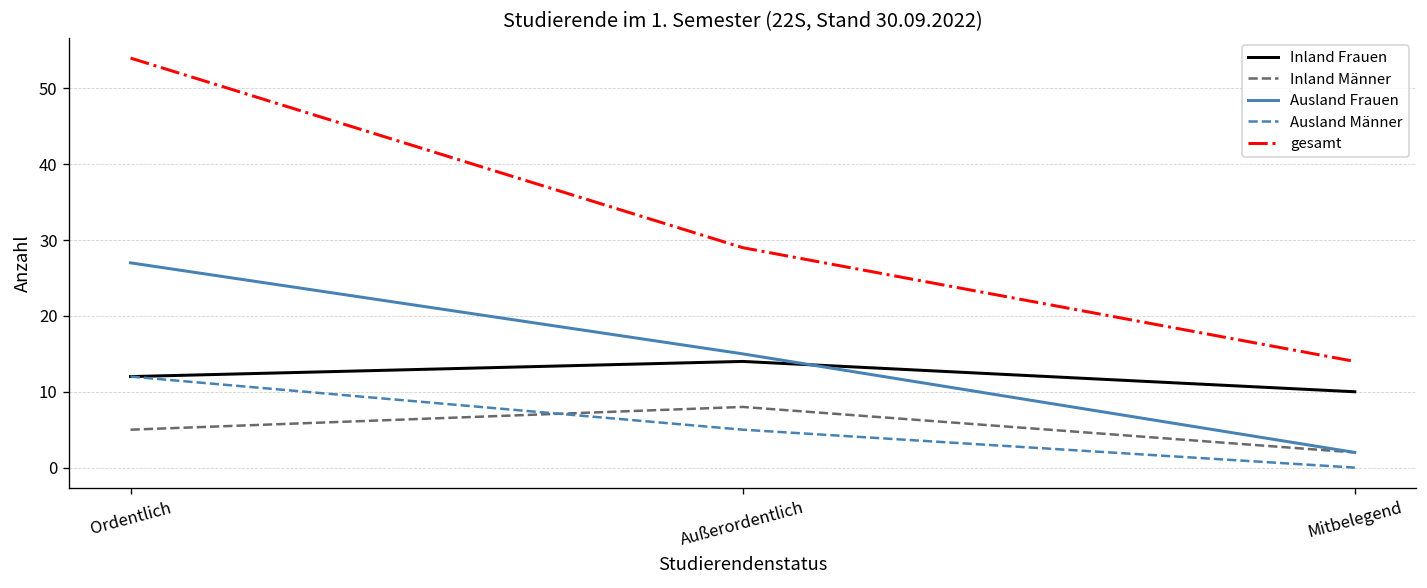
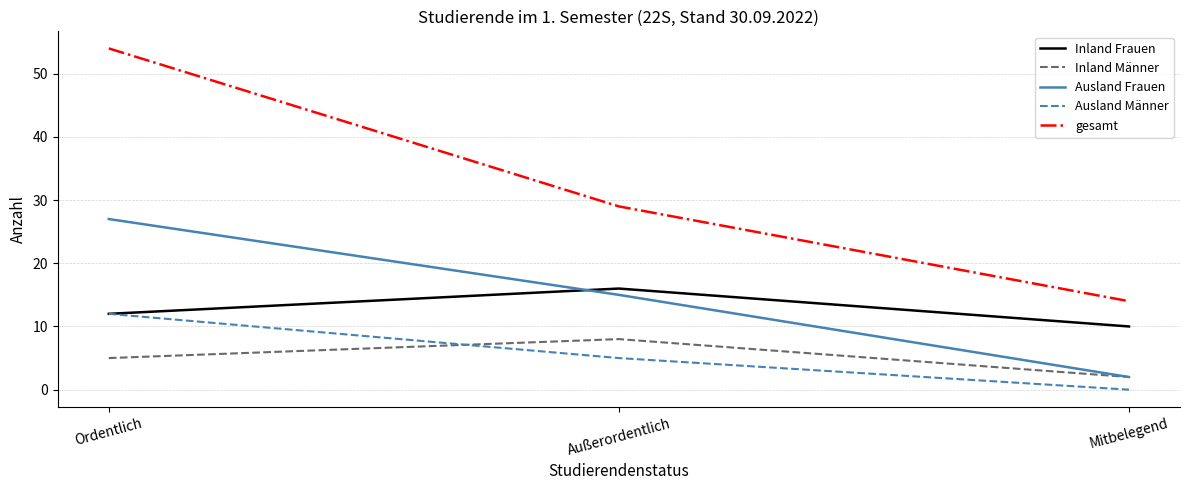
Inland Frauen, Außerordentlich: 14 -> 16
